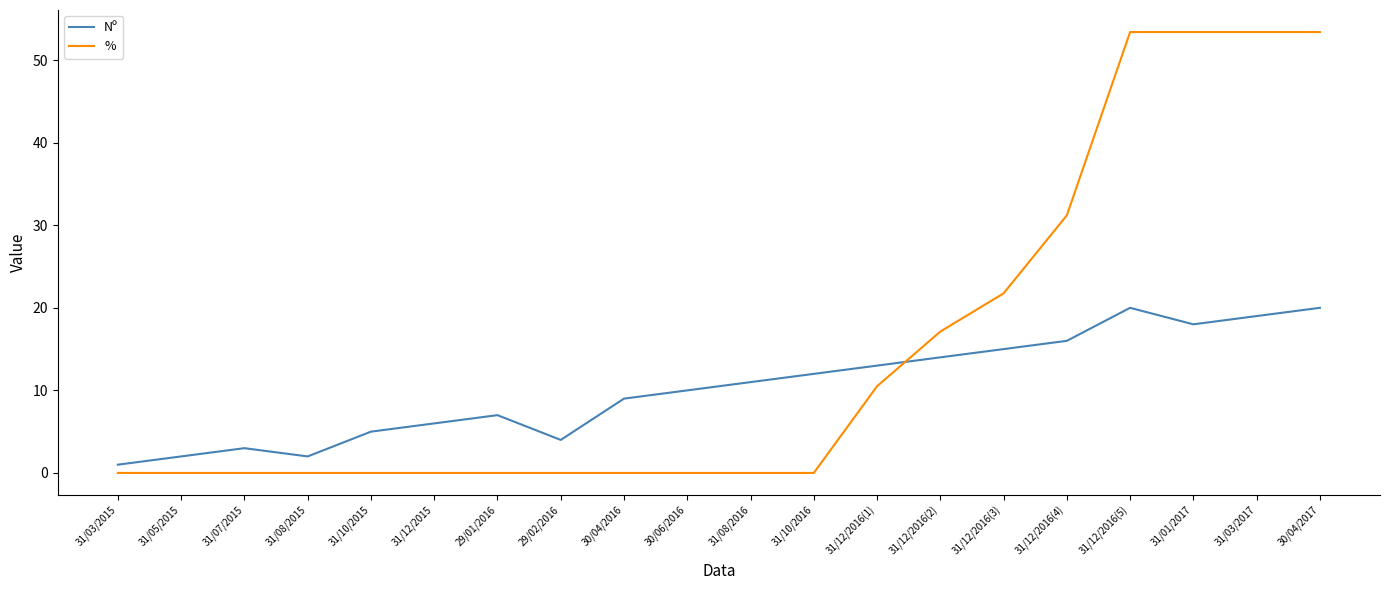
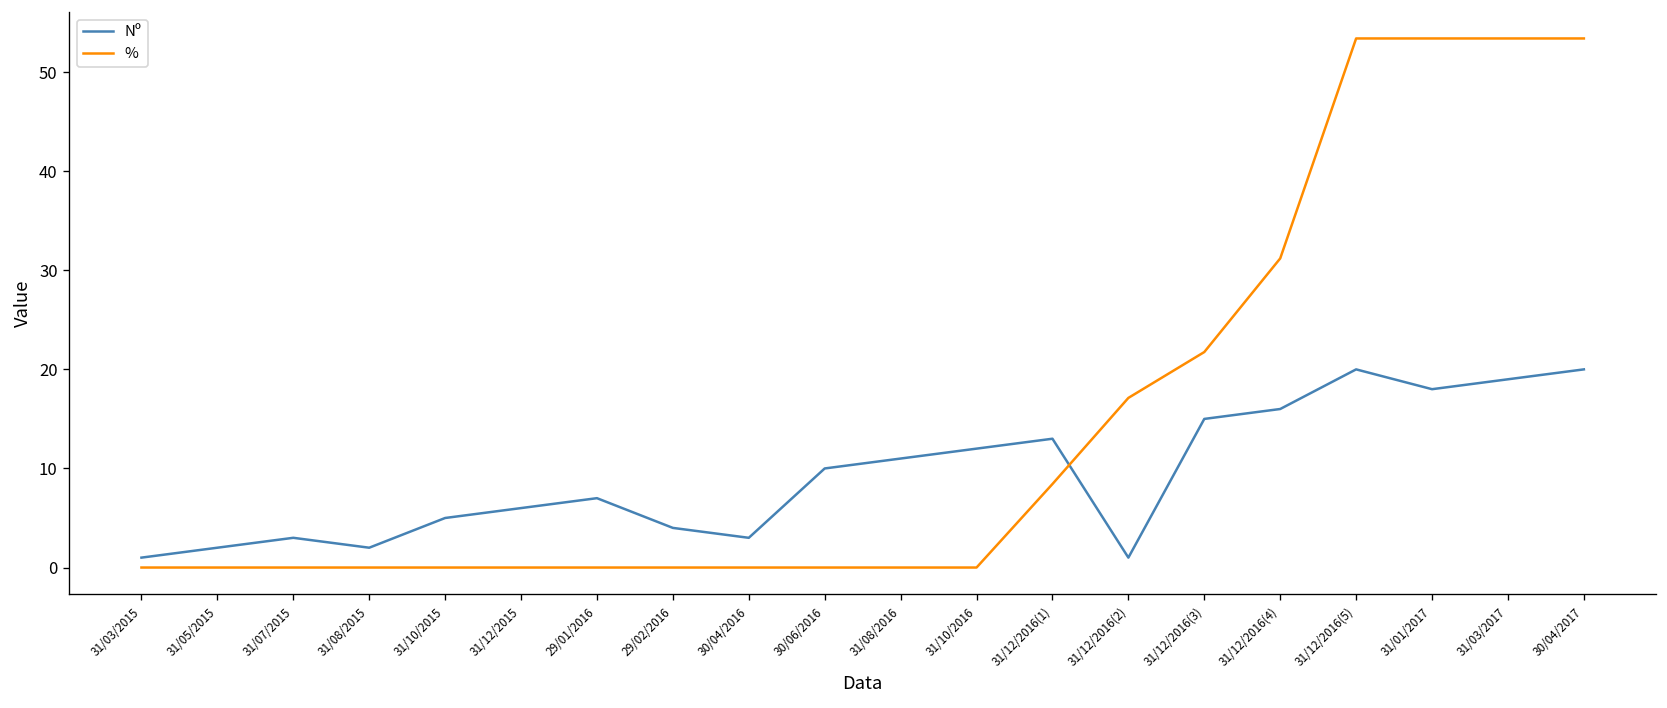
Nº, 30/04/2016: 9 -> 3
%, 31/12/2016(1): 11 -> 8
Nº, 31/12/2016(2): 14 -> 1
